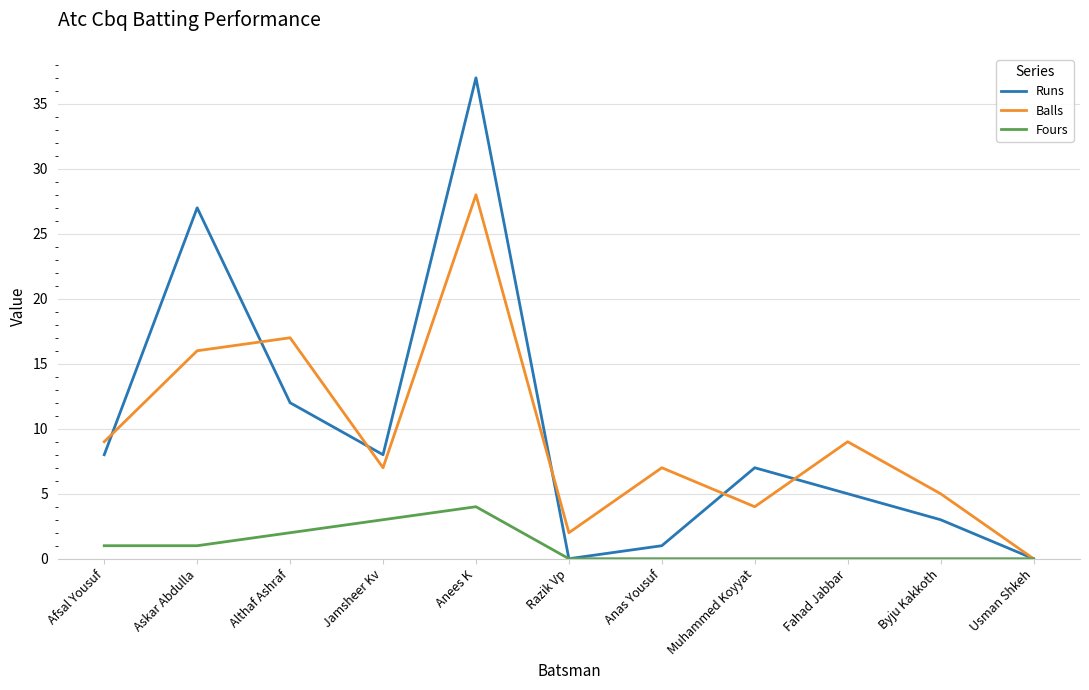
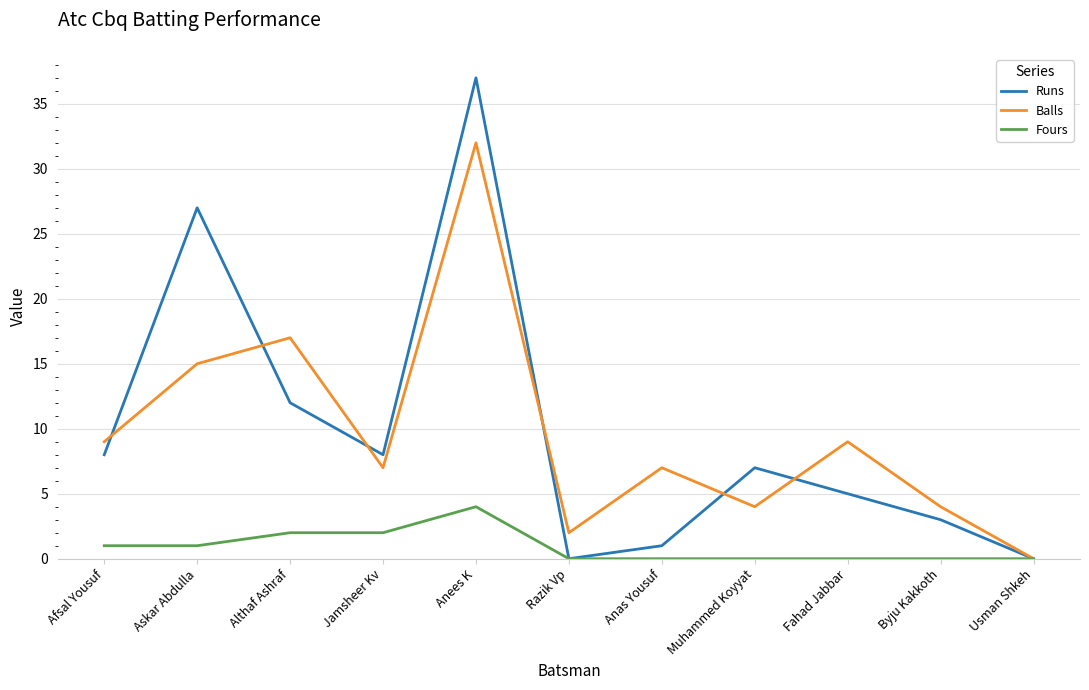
Balls, Askar Abdulla: 16 -> 15
Fours, Jamsheer Kv: 3 -> 2
Balls, Anees K: 28 -> 32
Balls, Byju Kakkoth: 5 -> 4
